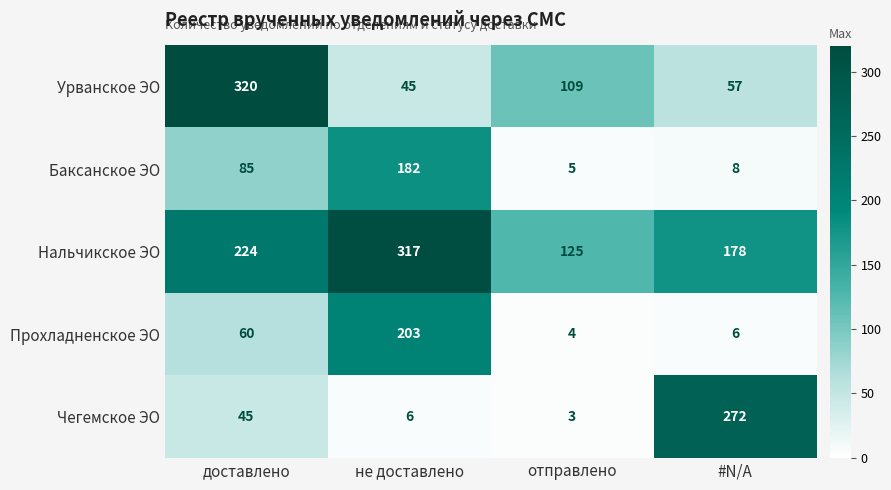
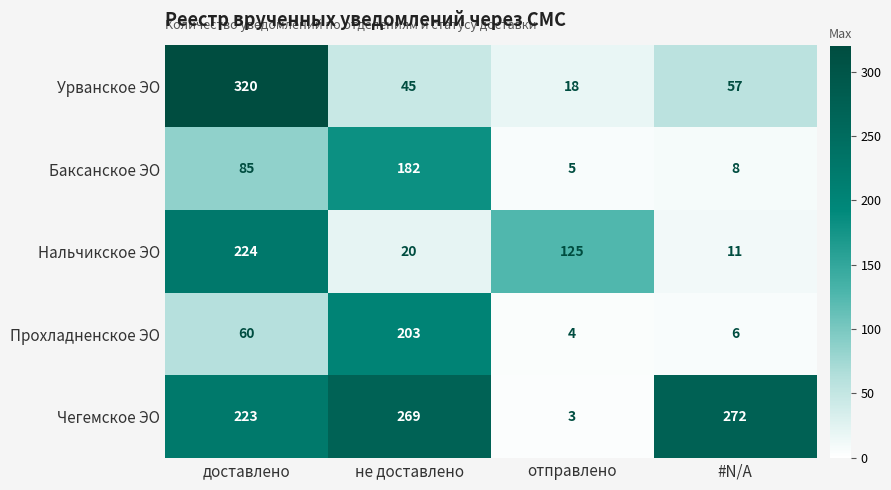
Урванское ЭО, отправлено: 109 -> 18
Нальчикское ЭО, не доставлено: 317 -> 20
Нальчикское ЭО, #N/A: 178 -> 11
Чегемское ЭО, доставлено: 45 -> 223
Чегемское ЭО, не доставлено: 6 -> 269
